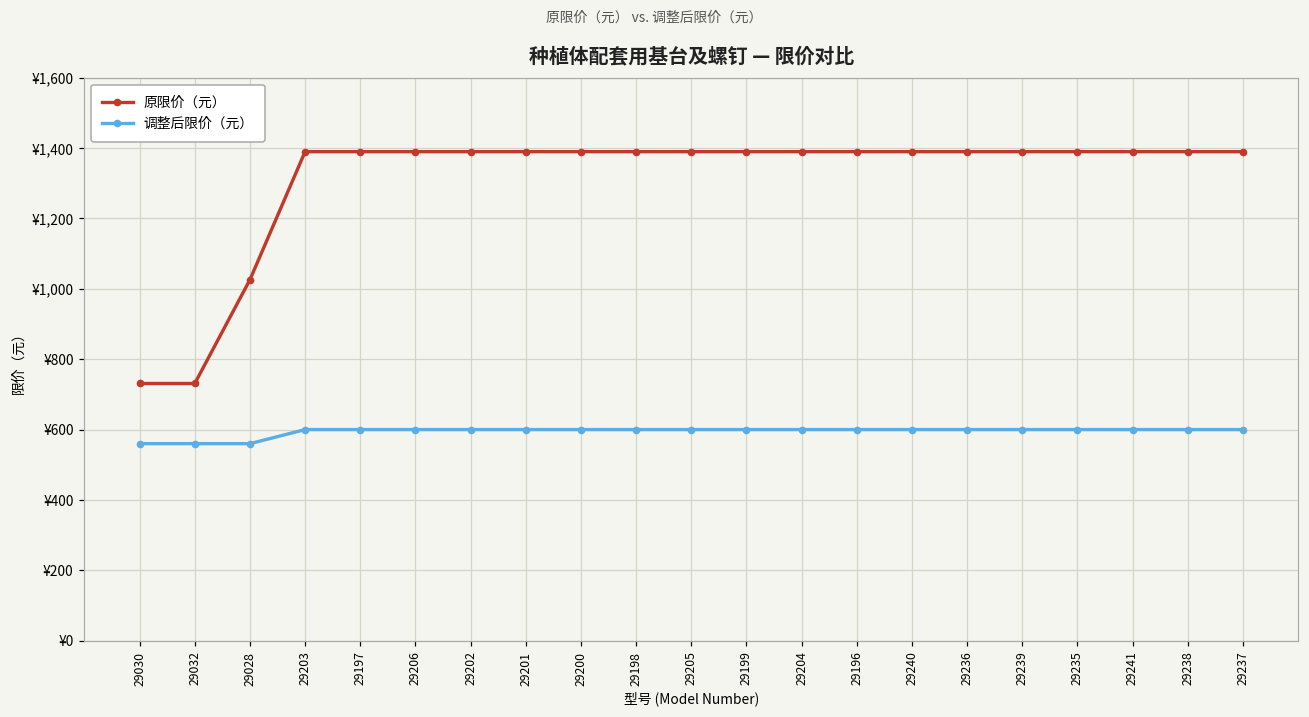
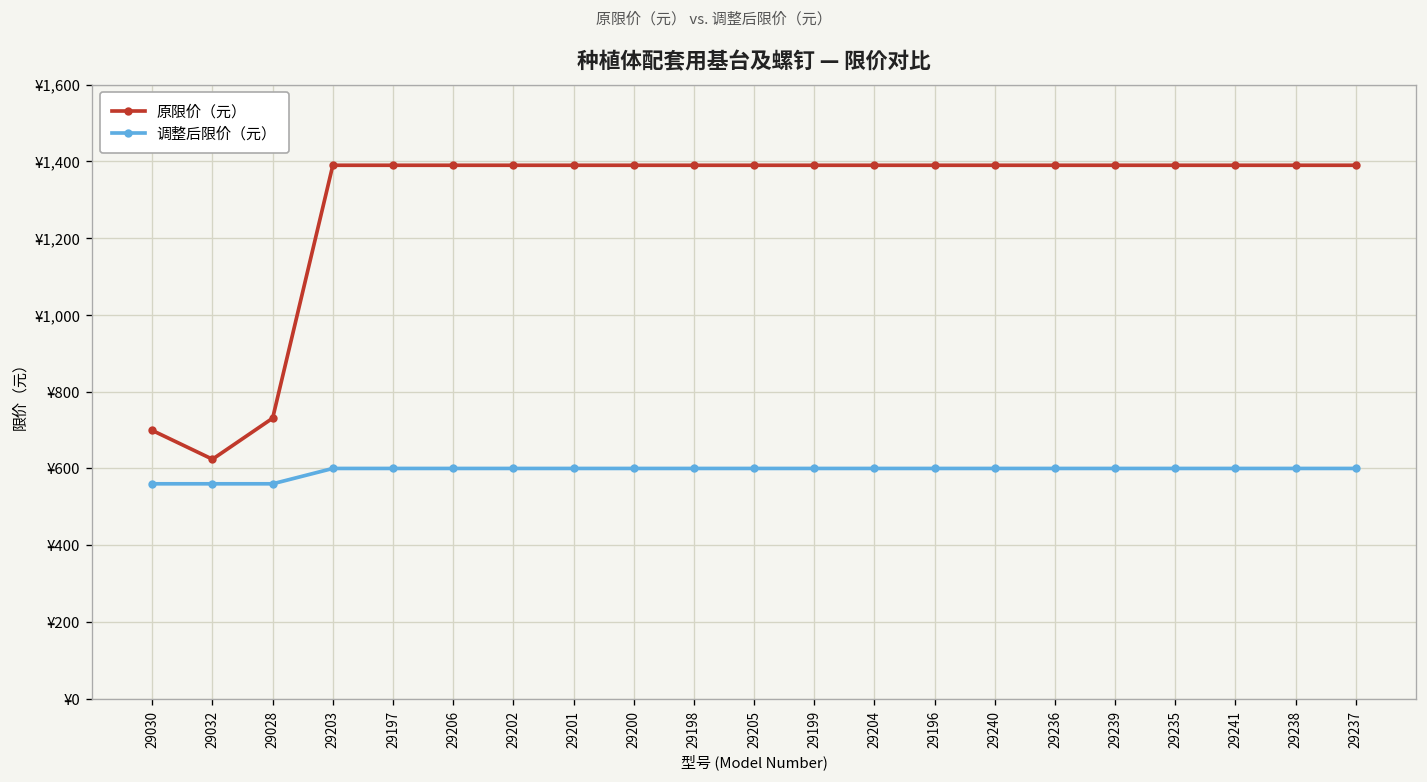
原限价（元）, 29030: ¥730 -> ¥700
原限价（元）, 29032: ¥730 -> ¥620
原限价（元）, 29028: ¥1,030 -> ¥730
